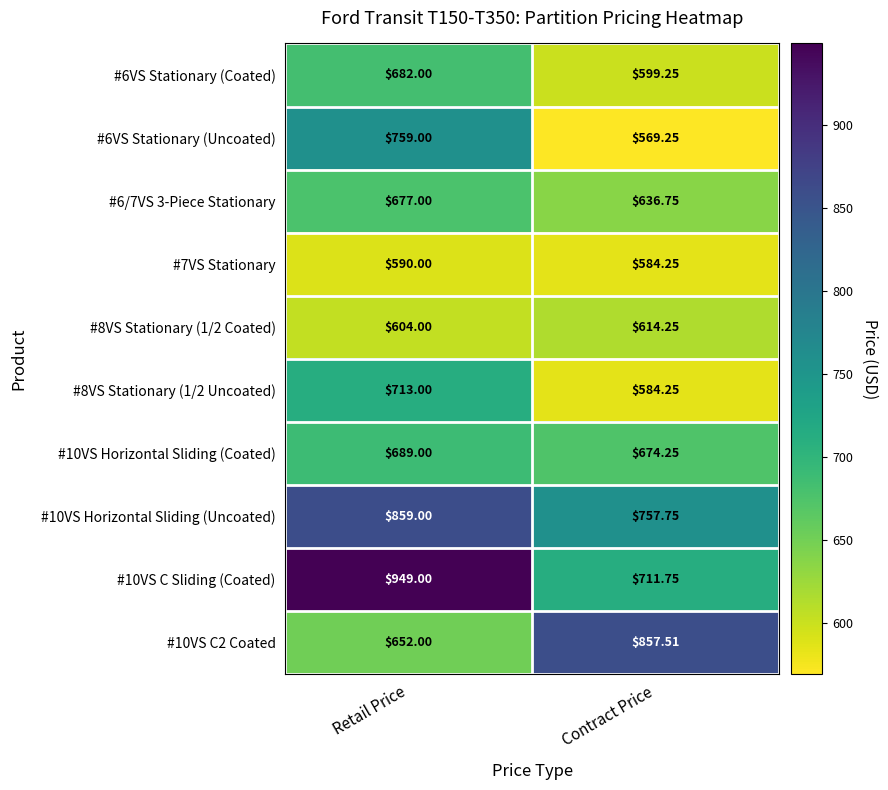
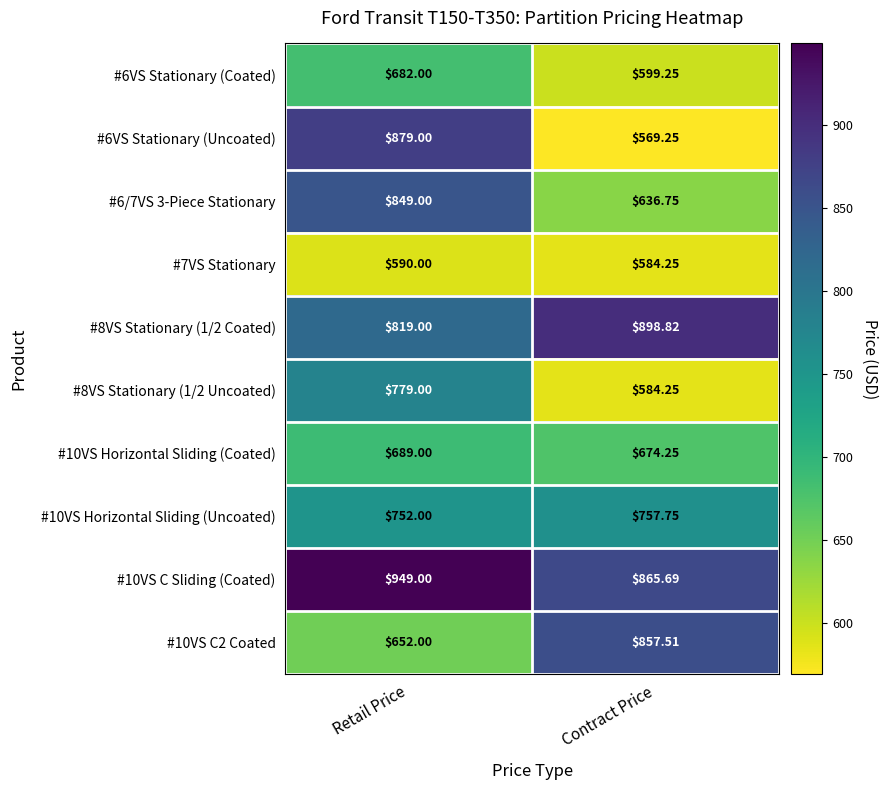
#6VS Stationary (Uncoated), Retail Price: $759.00 -> $879.00
#6/7VS 3-Piece Stationary, Retail Price: $677.00 -> $849.00
#8VS Stationary (1/2 Coated), Retail Price: $604.00 -> $819.00
#8VS Stationary (1/2 Coated), Contract Price: $614.25 -> $898.82
#8VS Stationary (1/2 Uncoated), Retail Price: $713.00 -> $779.00
#10VS Horizontal Sliding (Uncoated), Retail Price: $859.00 -> $752.00
#10VS C Sliding (Coated), Contract Price: $711.75 -> $865.69
